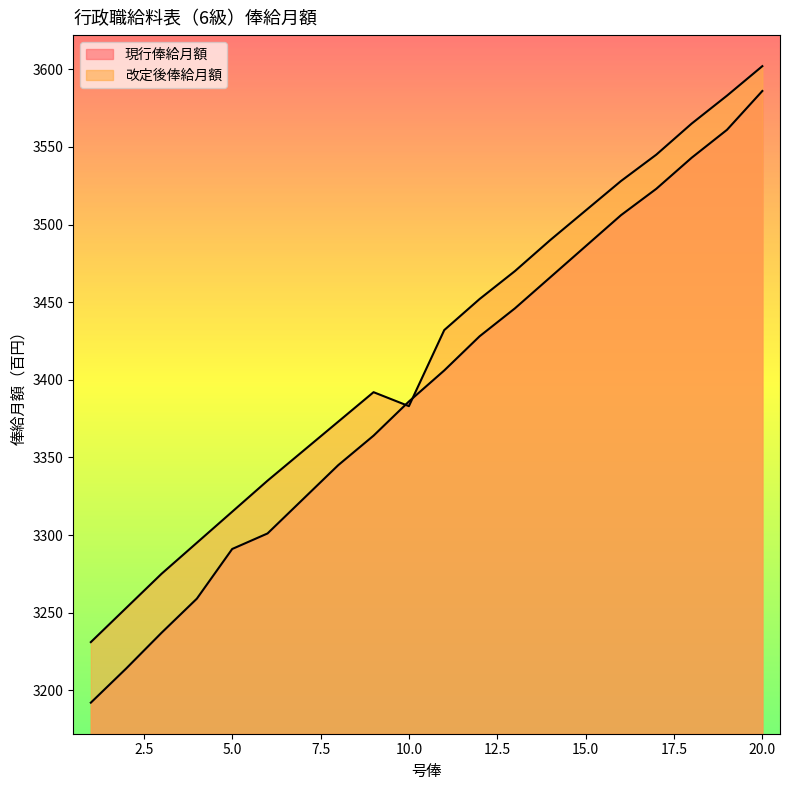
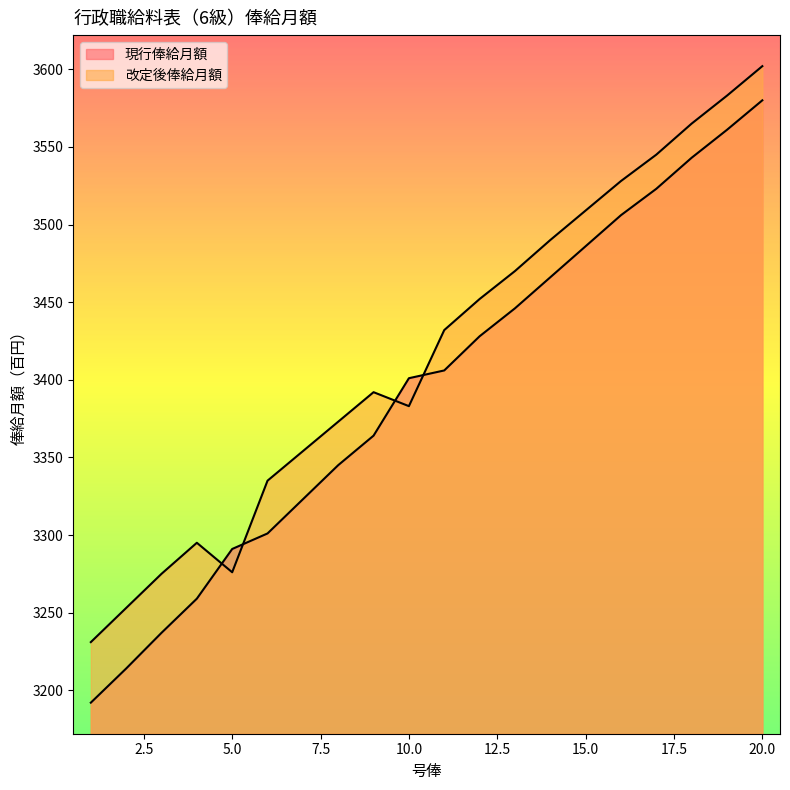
改定後俸給月額, 5.0: 3315 -> 3276
現行俸給月額, 10.0: 3386 -> 3401
現行俸給月額, 20.0: 3586 -> 3580
